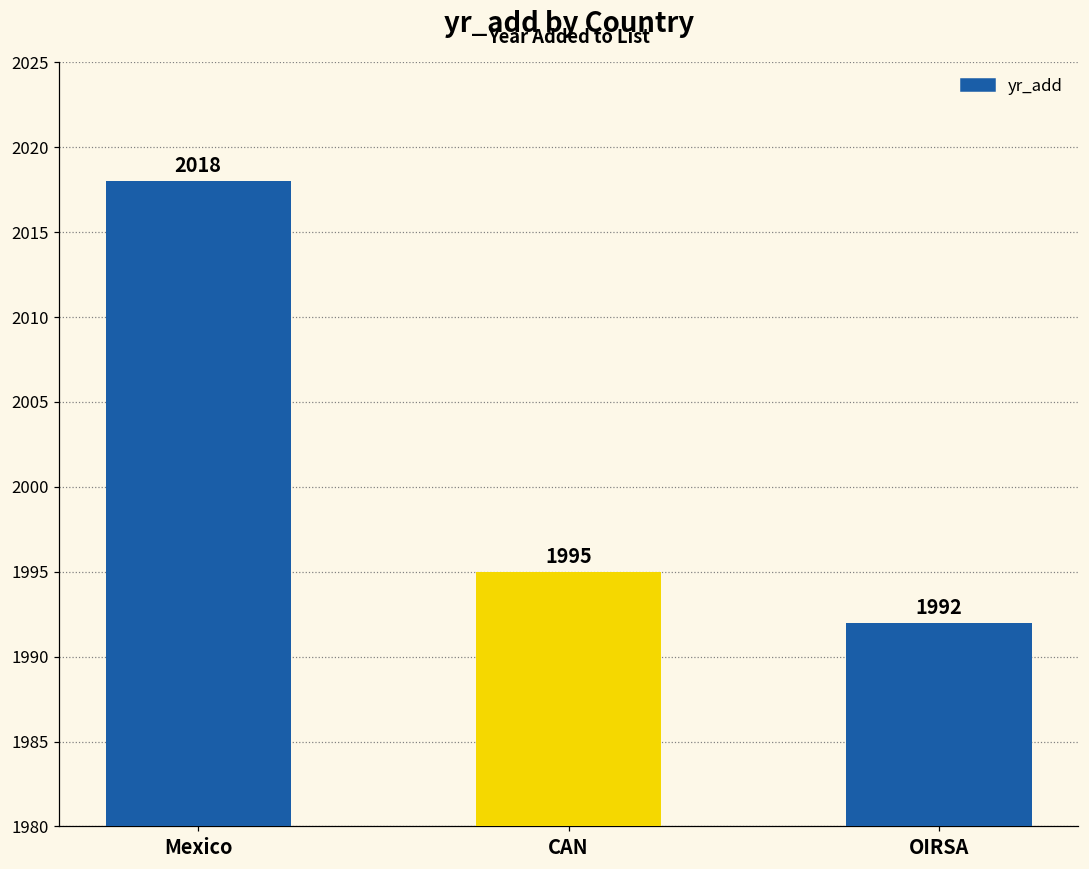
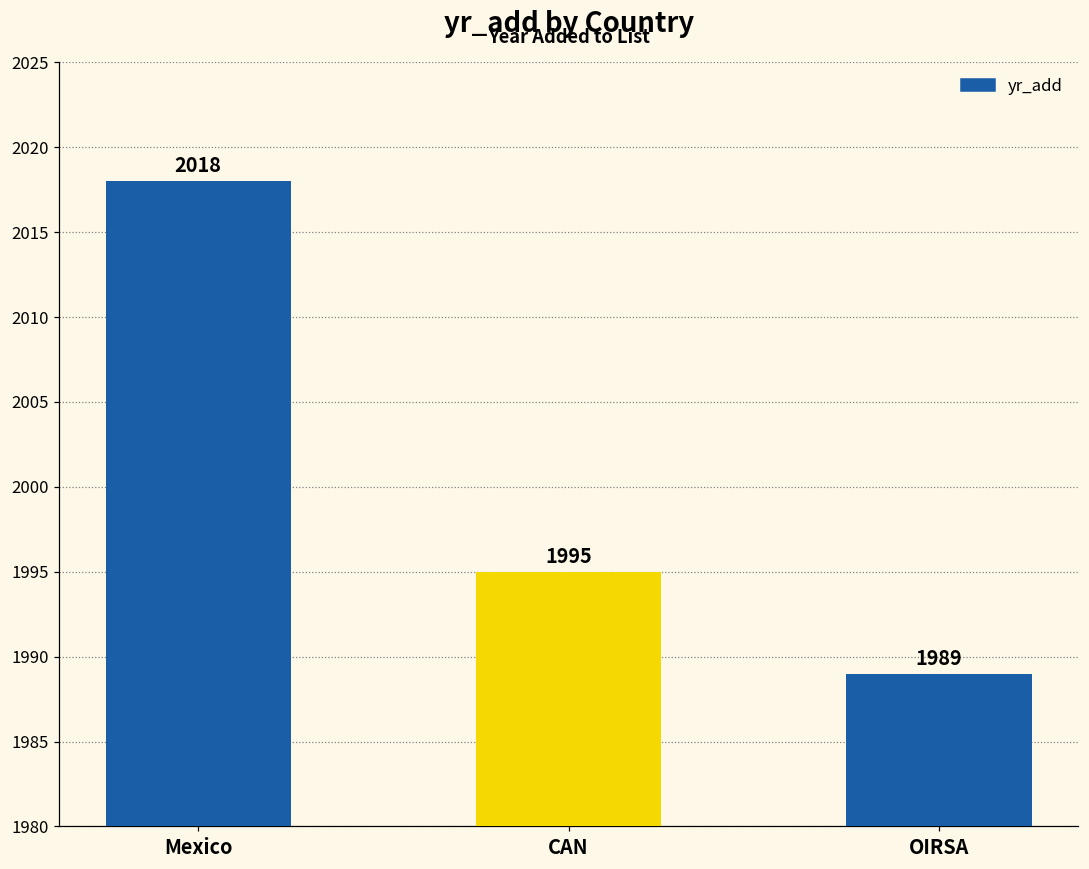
OIRSA: 1992 -> 1989
